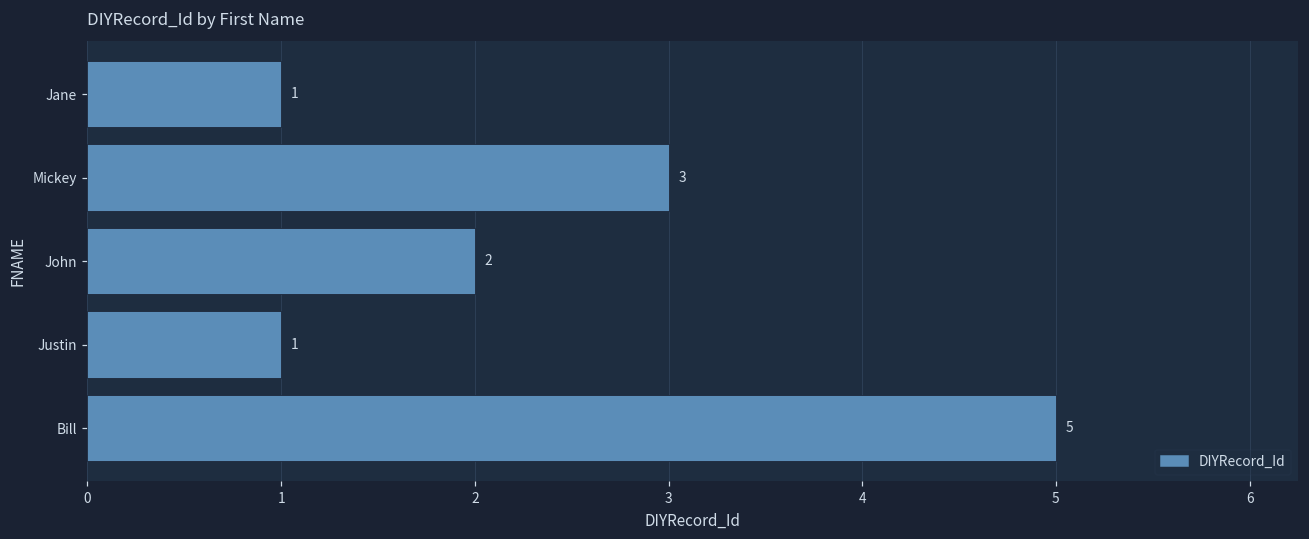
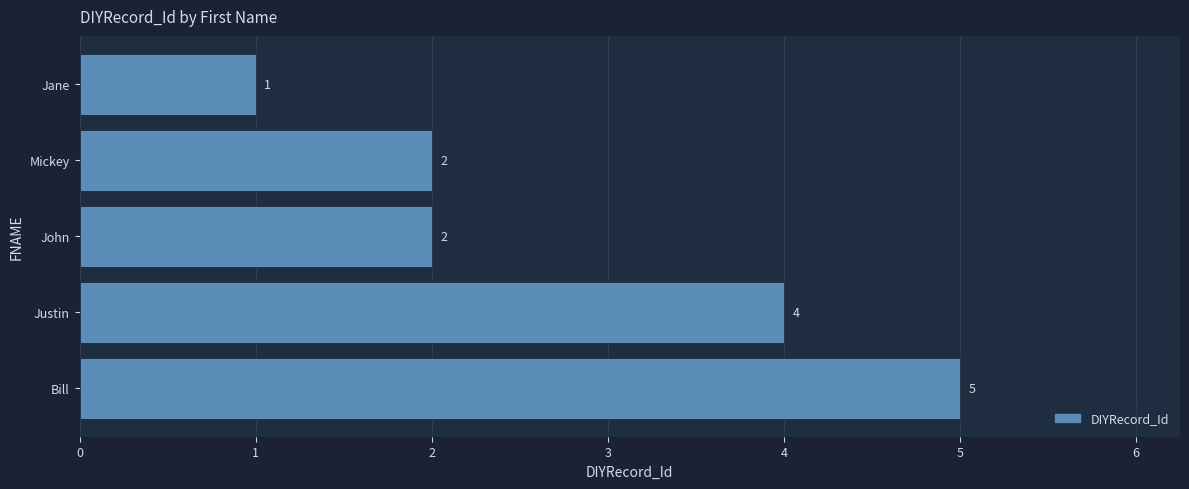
Mickey: 3 -> 2
Justin: 1 -> 4
